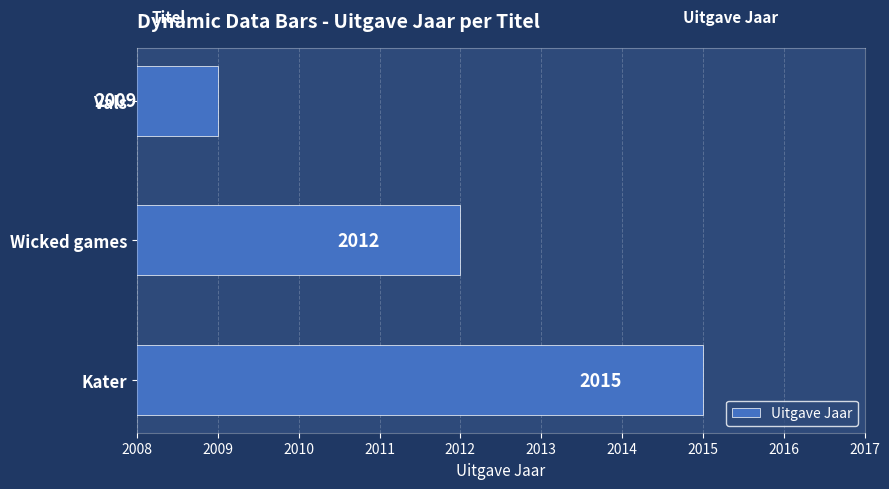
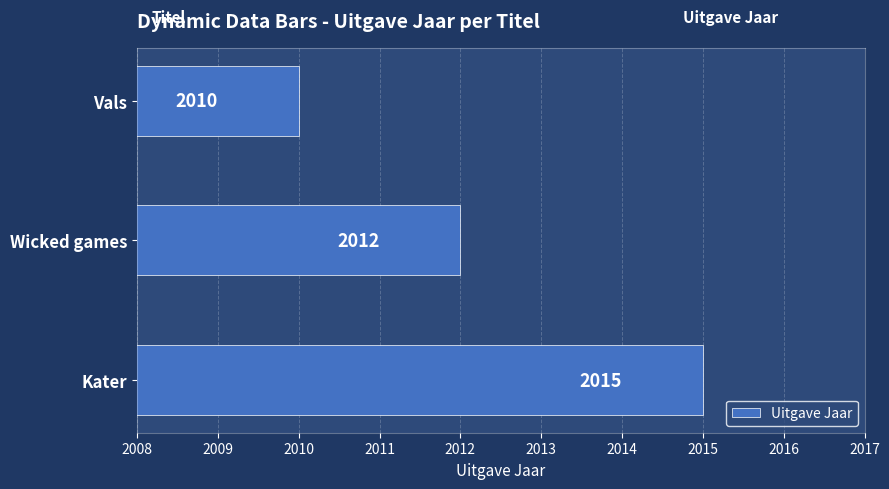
Vals: 2009 -> 2010
